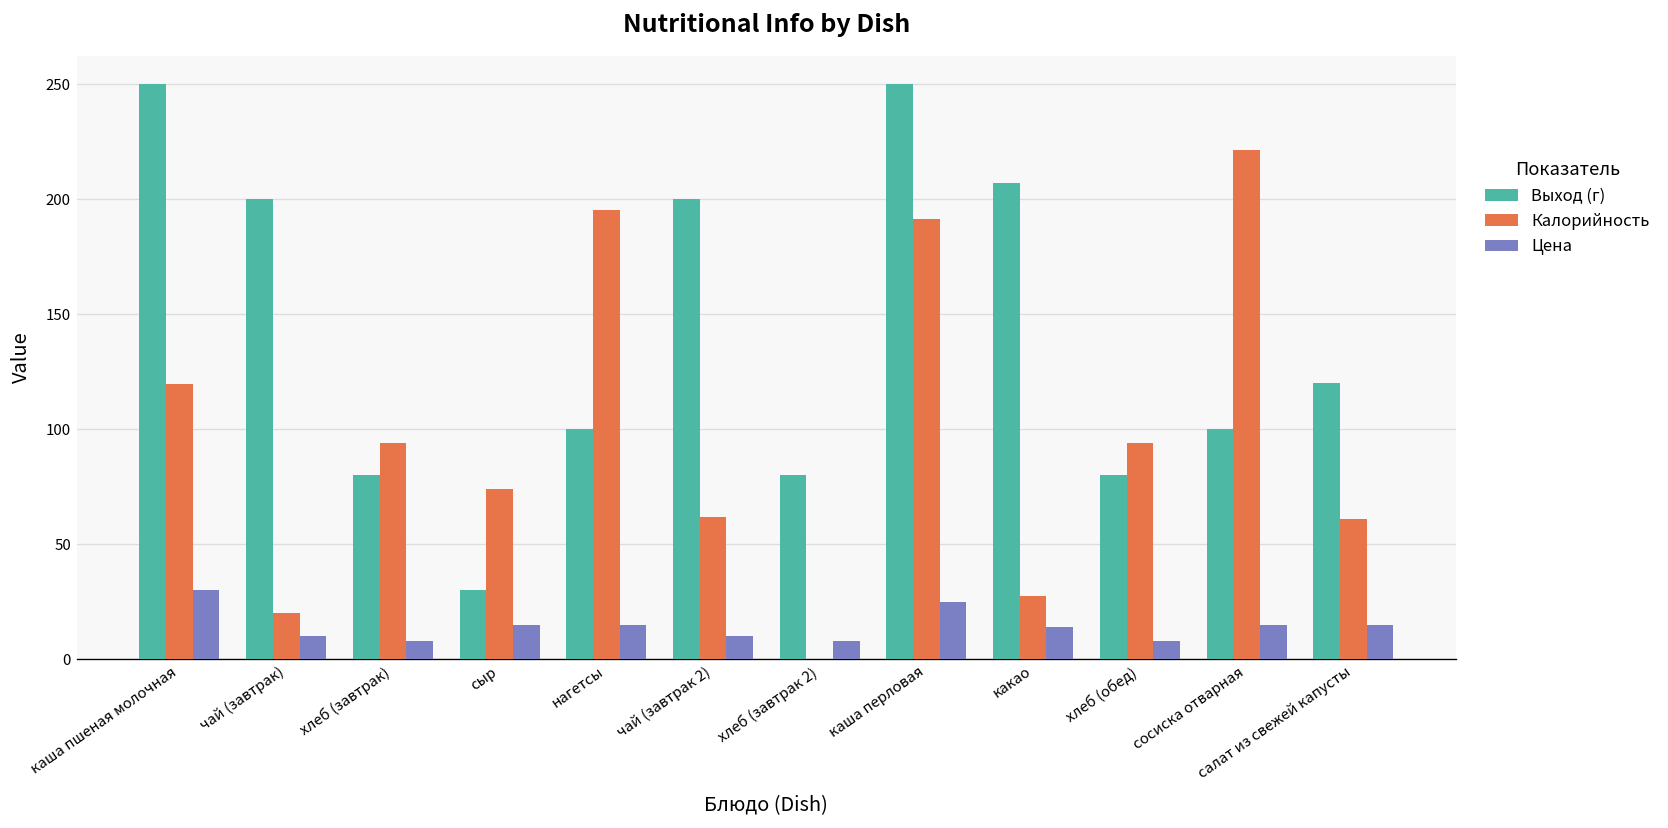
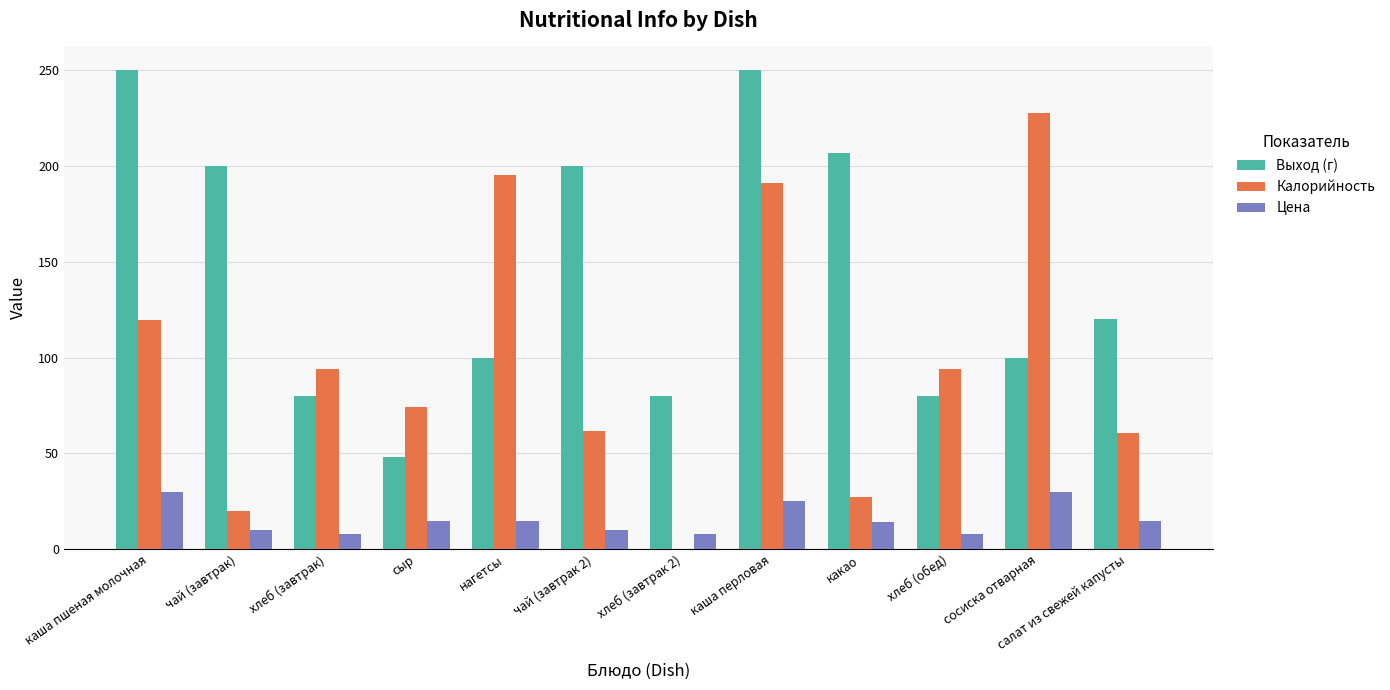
Выход (г), сыр: 30 -> 48
Калорийность, сосиска отварная: 222 -> 228
Цена, сосиска отварная: 15 -> 30
